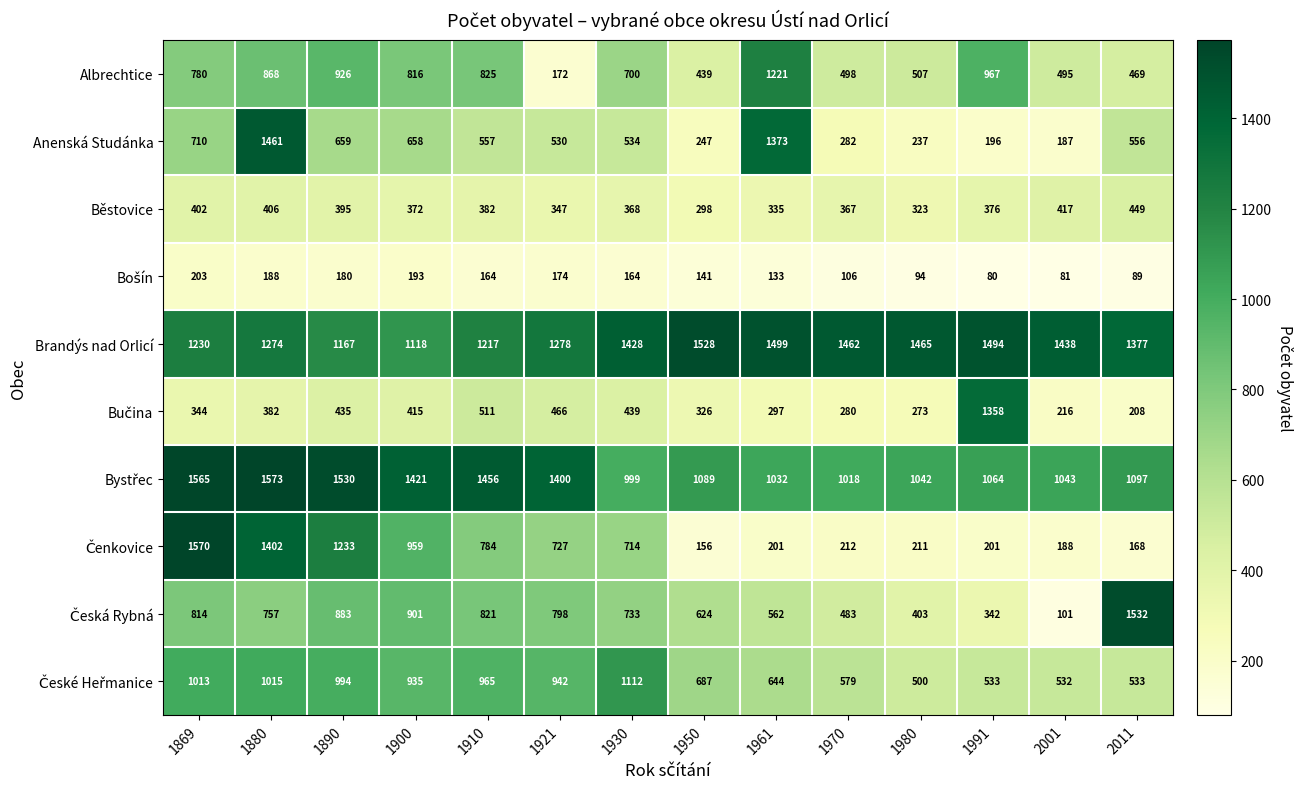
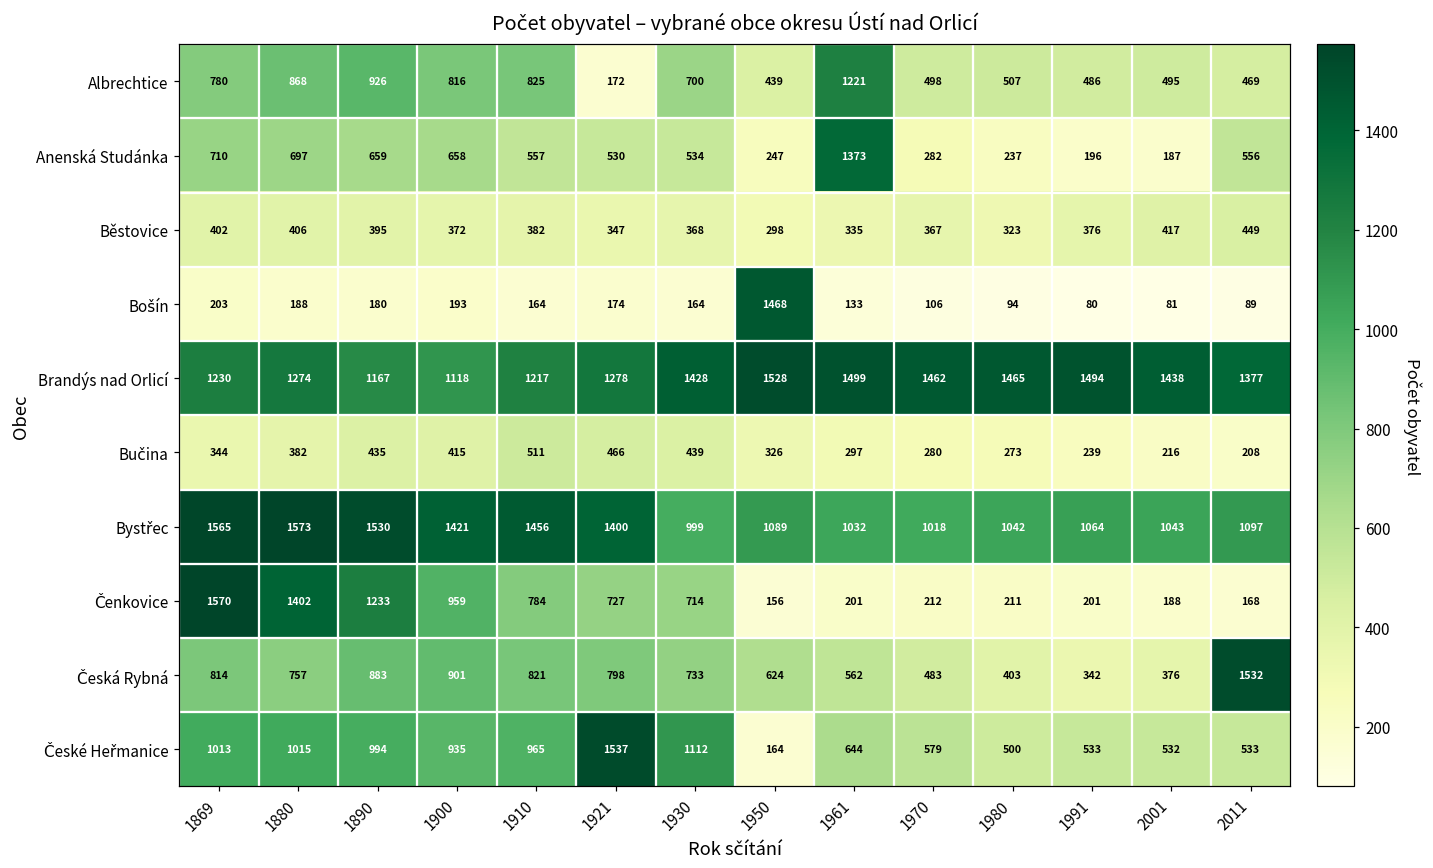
Albrechtice, 1991: 967 -> 486
Anenská Studánka, 1880: 1461 -> 697
Bošín, 1950: 141 -> 1468
Bučina, 1991: 1358 -> 239
Česká Rybná, 2001: 101 -> 376
České Heřmanice, 1921: 942 -> 1537
České Heřmanice, 1950: 687 -> 164
